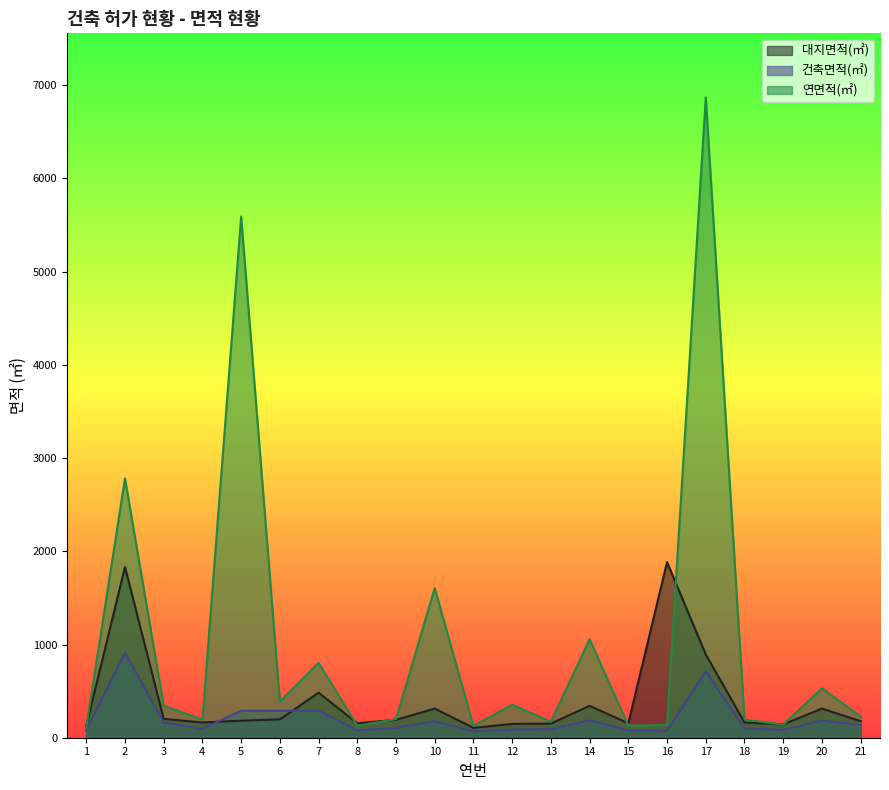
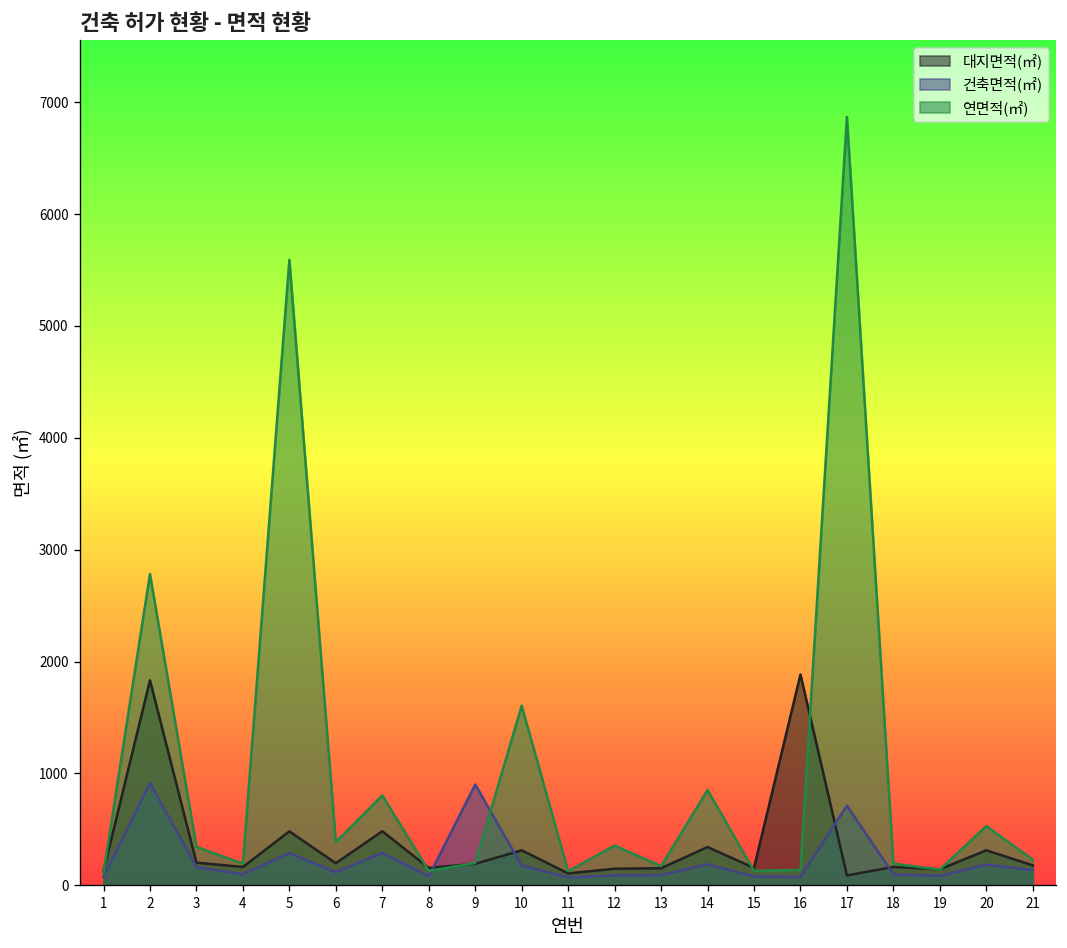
대지면적(㎡), 5: 200 -> 500
건축면적(㎡), 6: 300 -> 100
건축면적(㎡), 9: 100 -> 900
연면적(㎡), 14: 1100 -> 900
대지면적(㎡), 17: 900 -> 100
